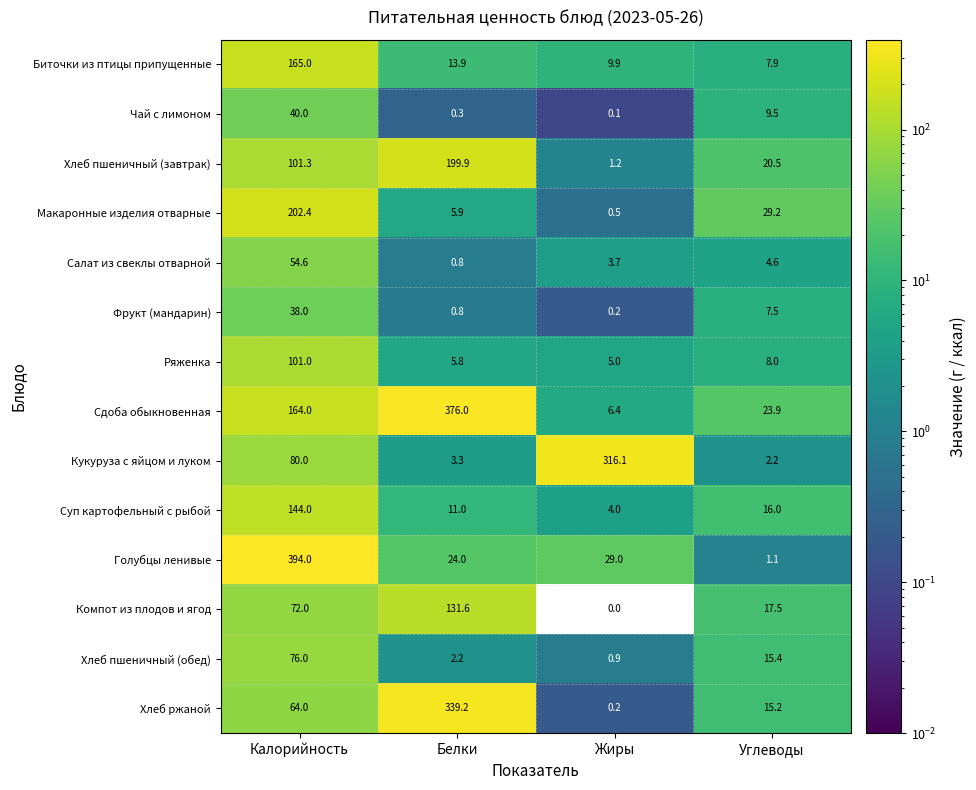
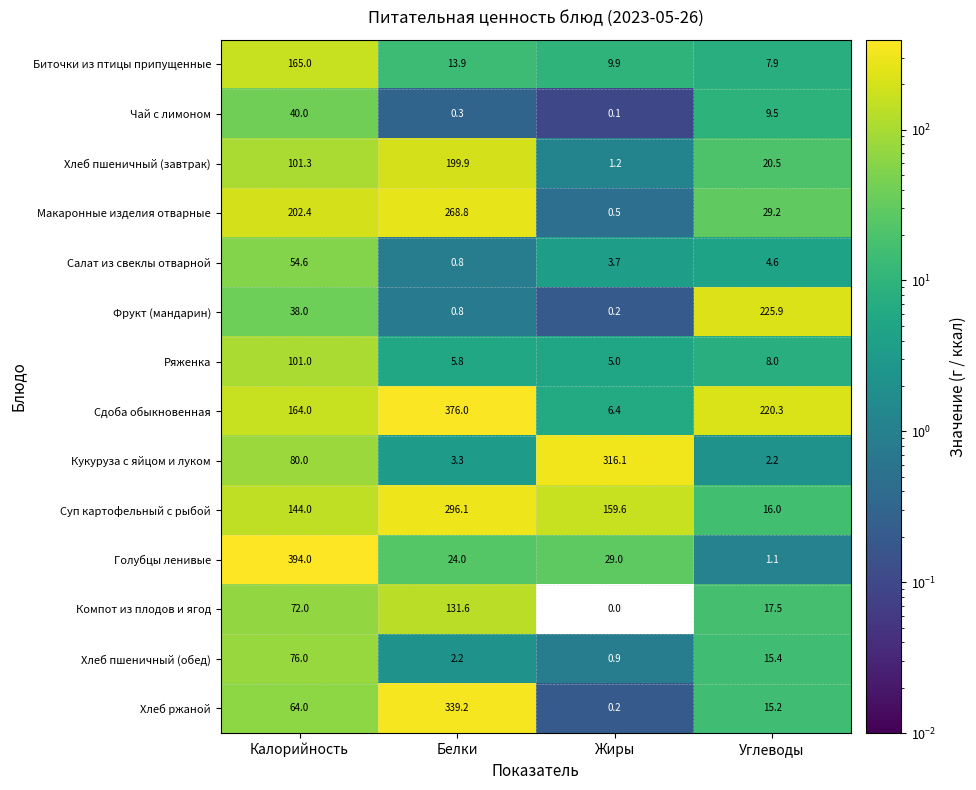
Макаронные изделия отварные, Белки: 5.9 -> 268.8
Фрукт (мандарин), Углеводы: 7.5 -> 225.9
Сдоба обыкновенная, Углеводы: 23.9 -> 220.3
Суп картофельный с рыбой, Белки: 11.0 -> 296.1
Суп картофельный с рыбой, Жиры: 4.0 -> 159.6
